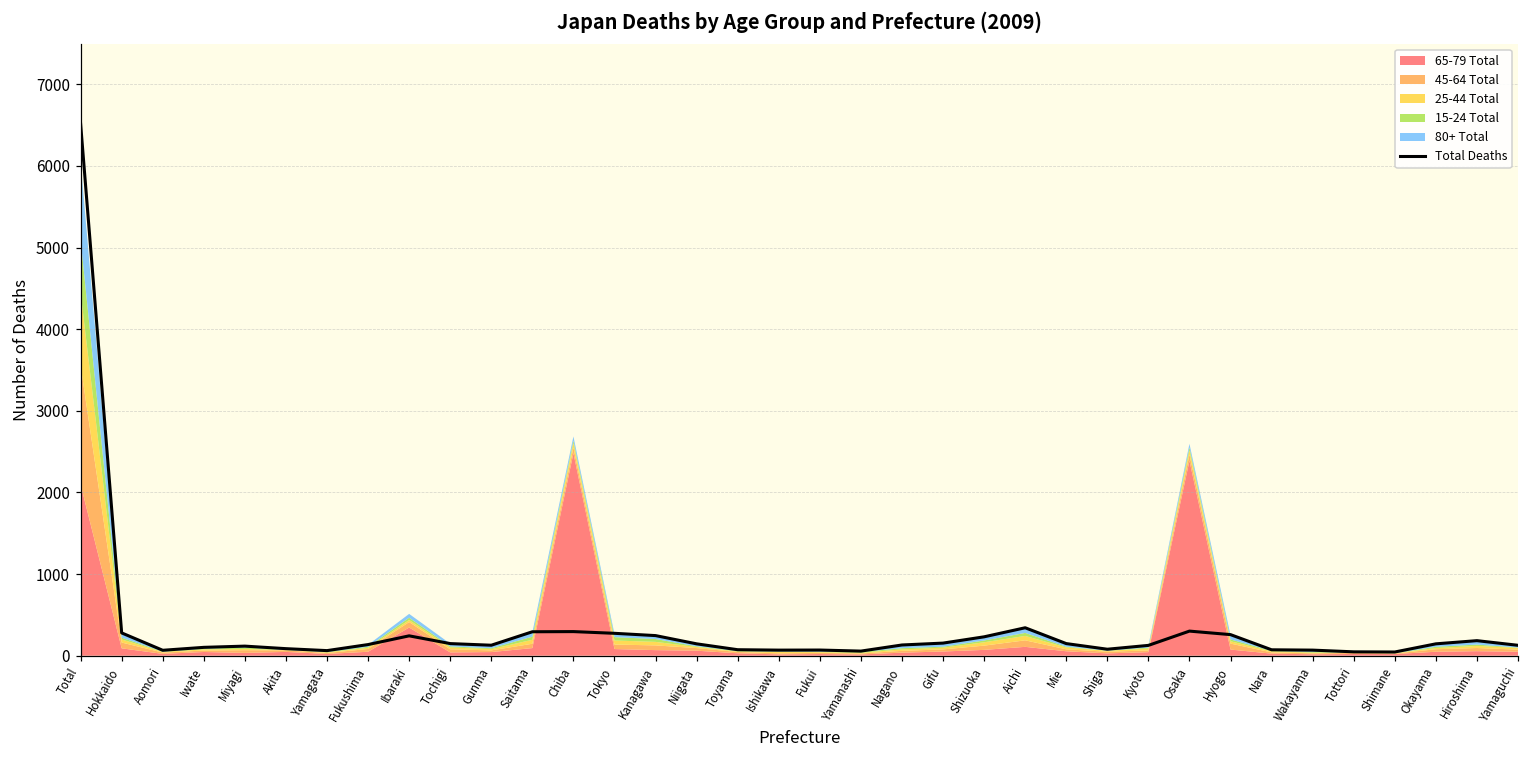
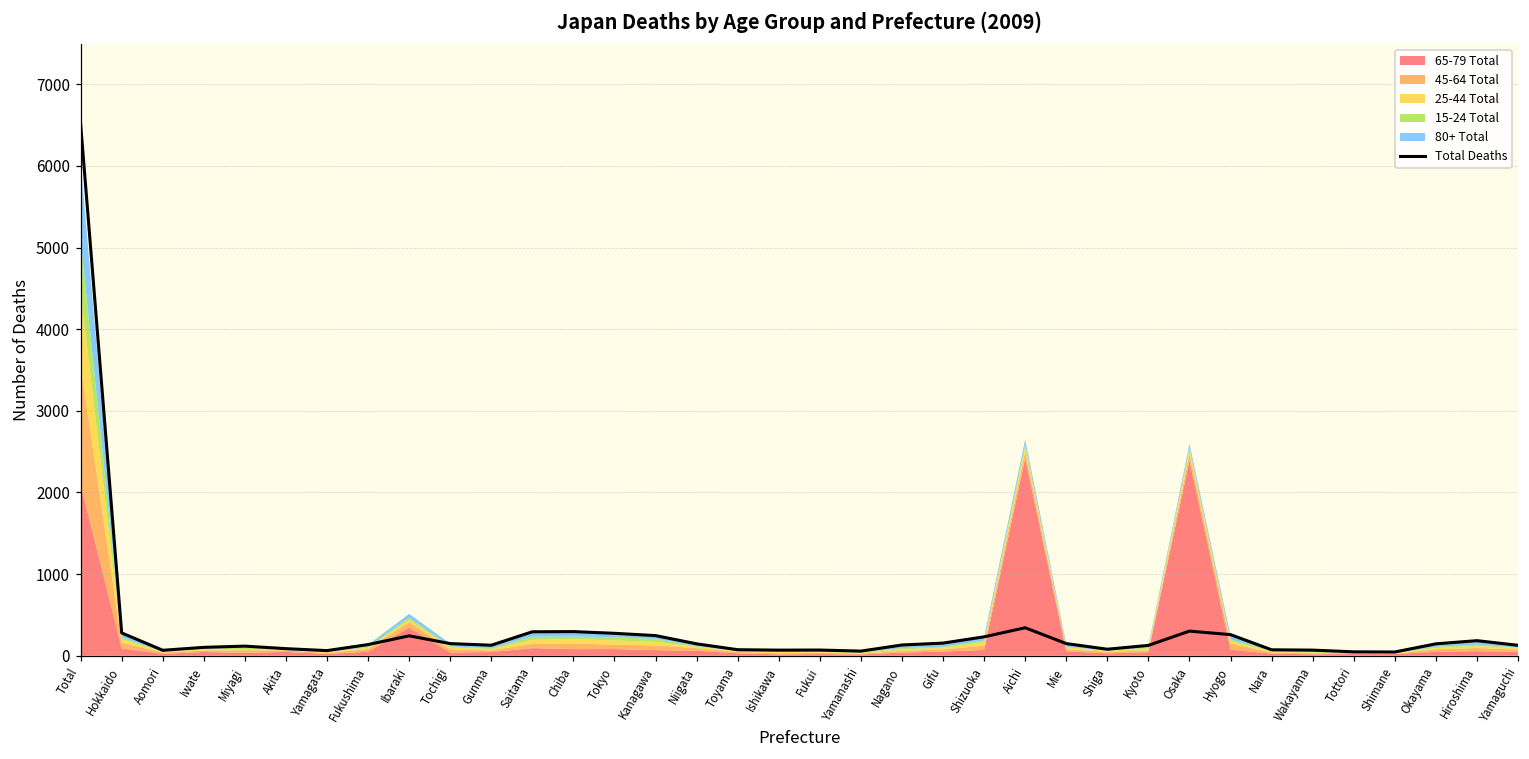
65-79 Total, Chiba: 2500 -> 100
65-79 Total, Aichi: 100 -> 2400
